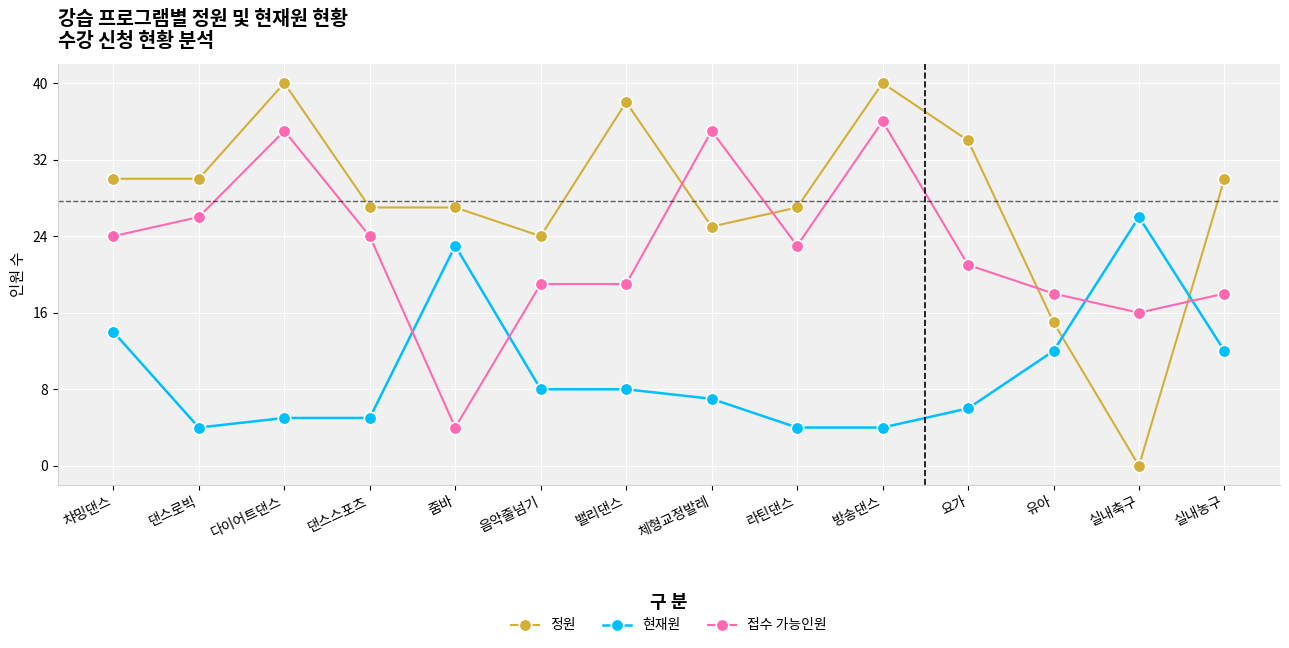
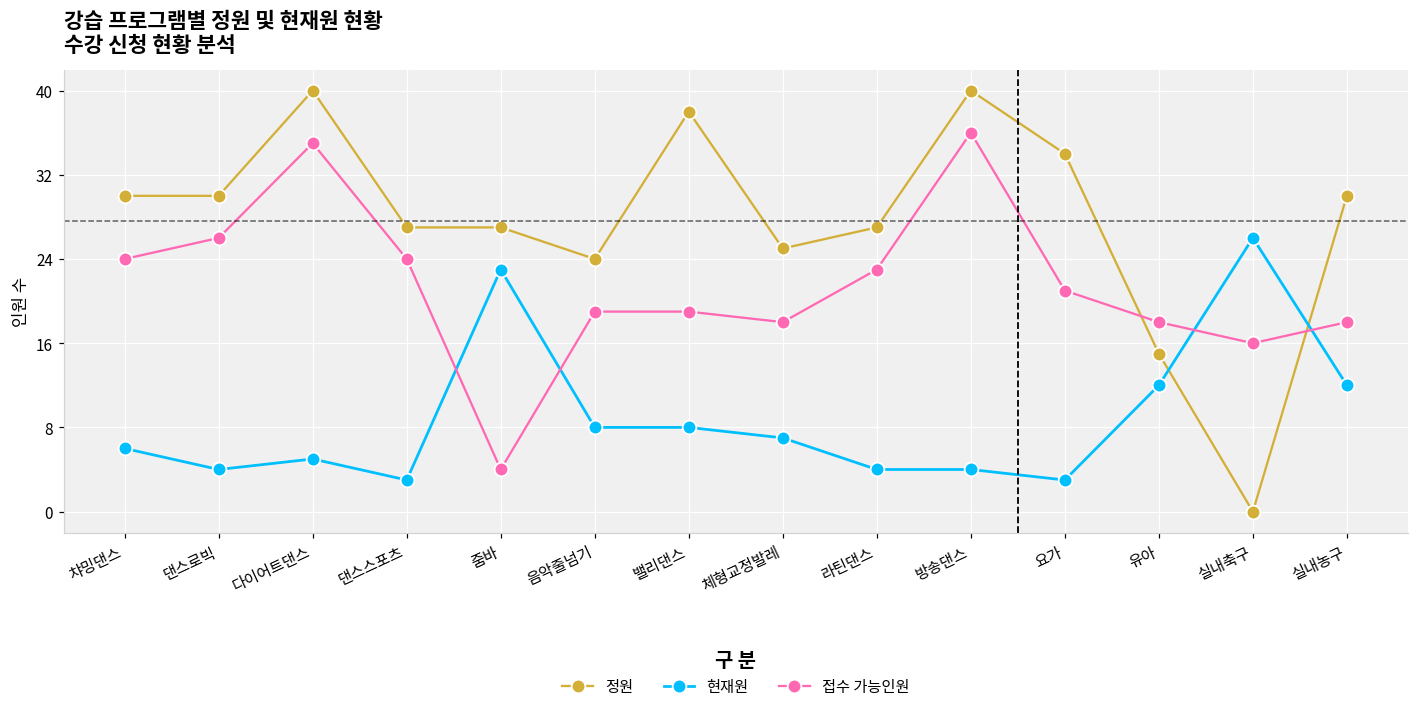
현재원, 챠밍댄스: 14 -> 6
현재원, 댄스스포츠: 5 -> 3
접수 가능인원, 체형교정발레: 35 -> 18
현재원, 요가: 6 -> 3
